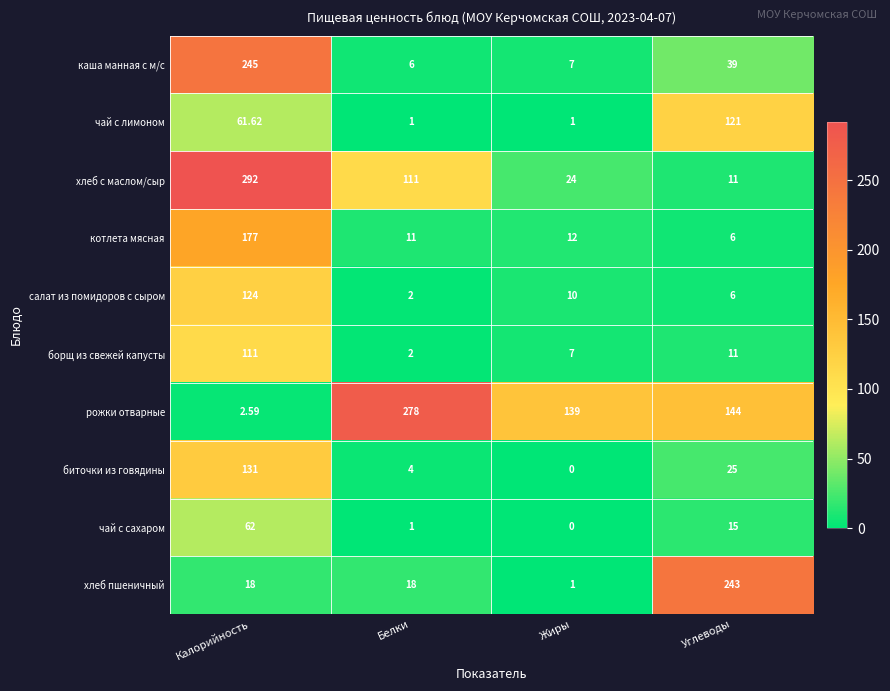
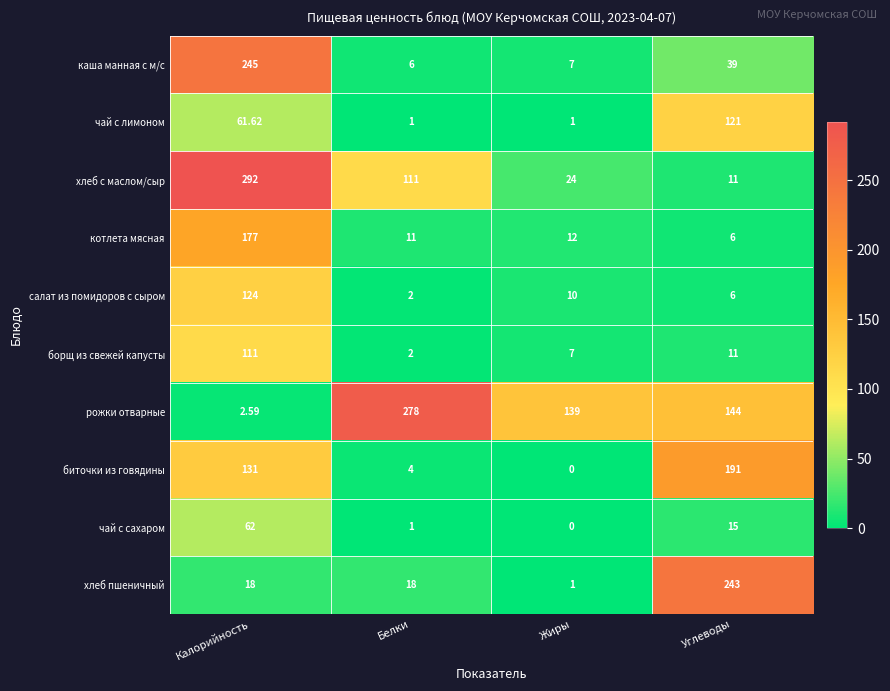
биточки из говядины, Углеводы: 25 -> 191
